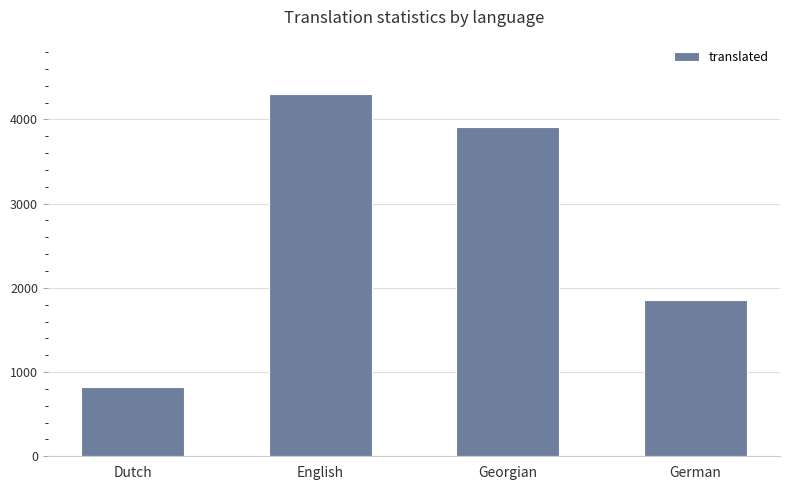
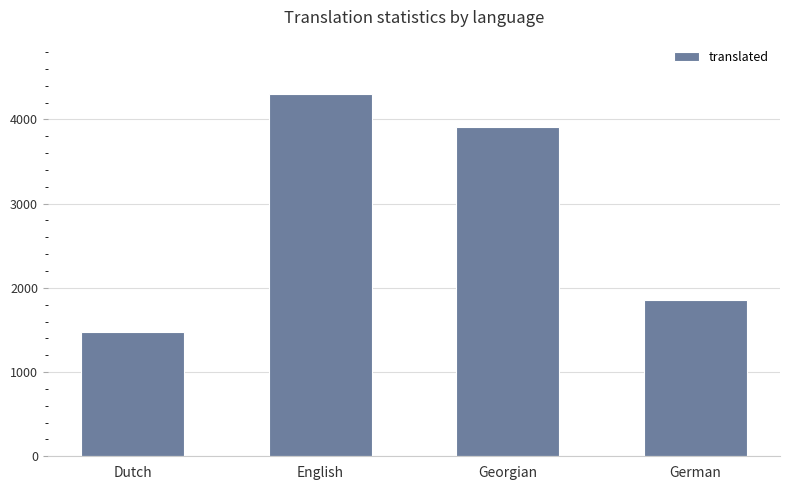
Dutch: 800 -> 1500
